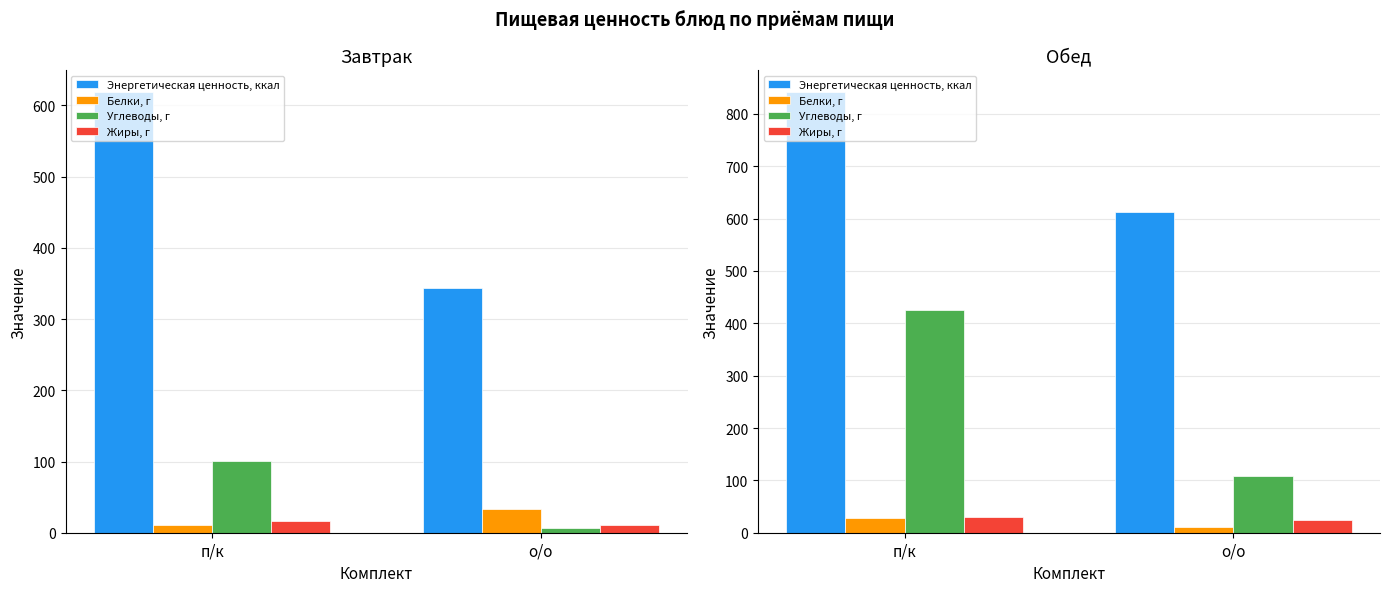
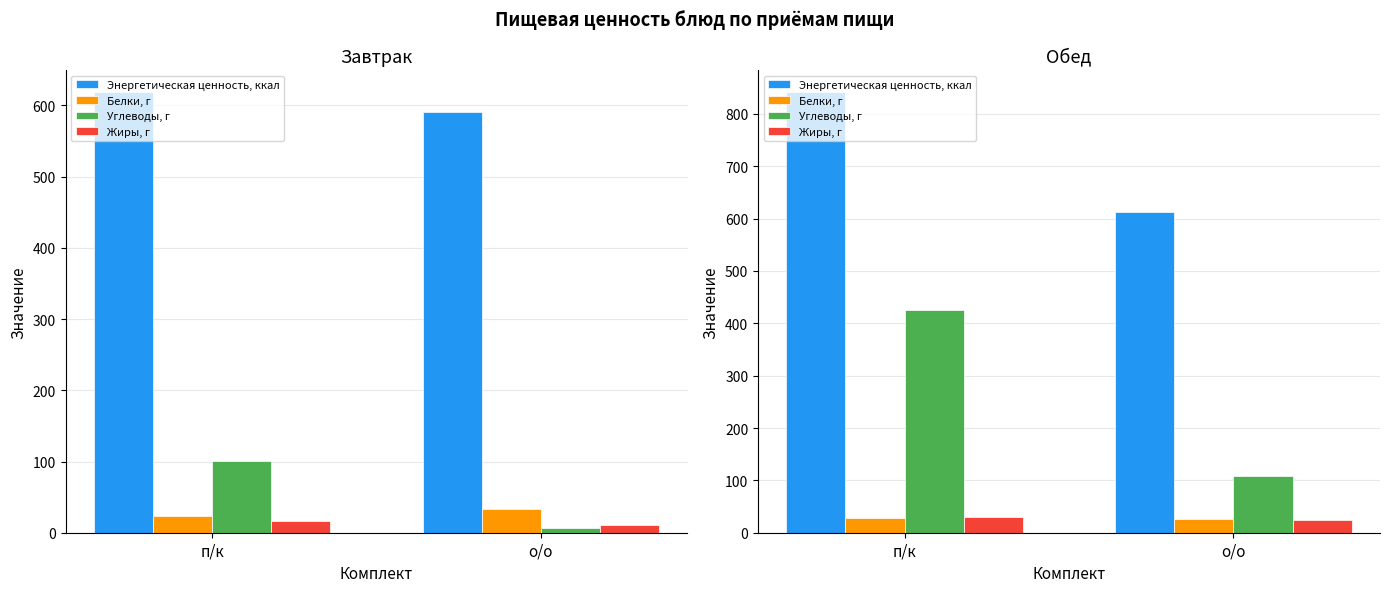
Завтрак, Белки, г, п/к: 10 -> 20
Завтрак, Энергетическая ценность, ккал, о/о: 340 -> 590
Обед, Белки, г, о/о: 10 -> 30
